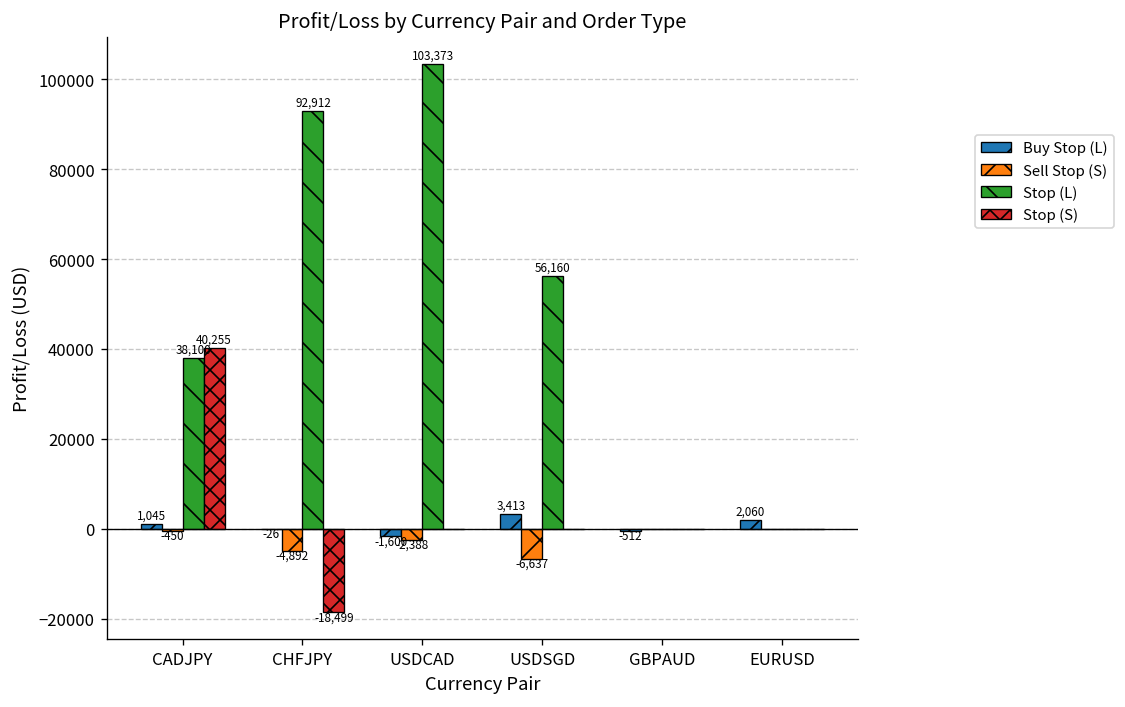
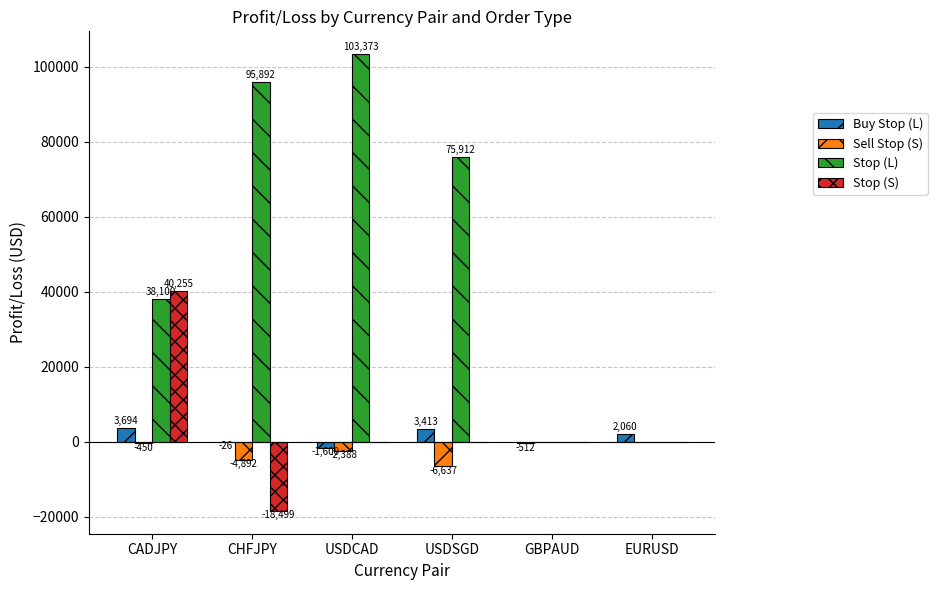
Buy Stop (L), CADJPY: 1,045 -> 3,694
Stop (L), CHFJPY: 92,912 -> 95,892
Stop (L), USDSGD: 56,160 -> 75,912
